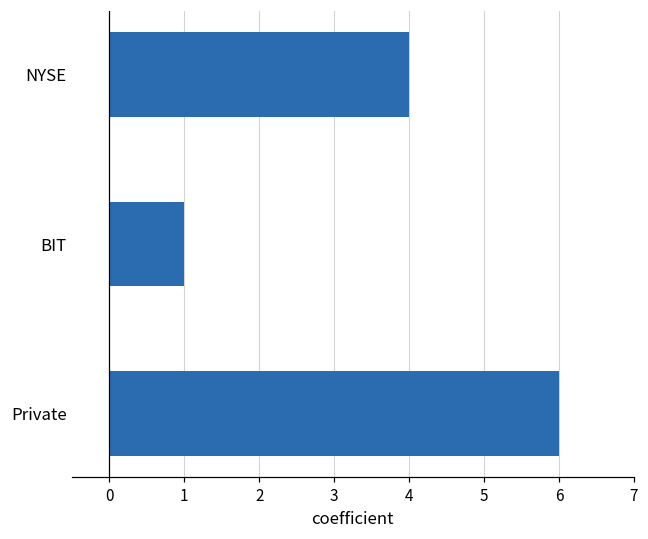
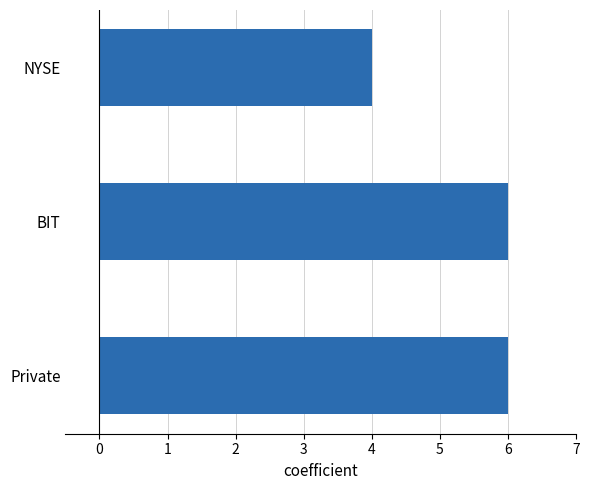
BIT: 1 -> 6
